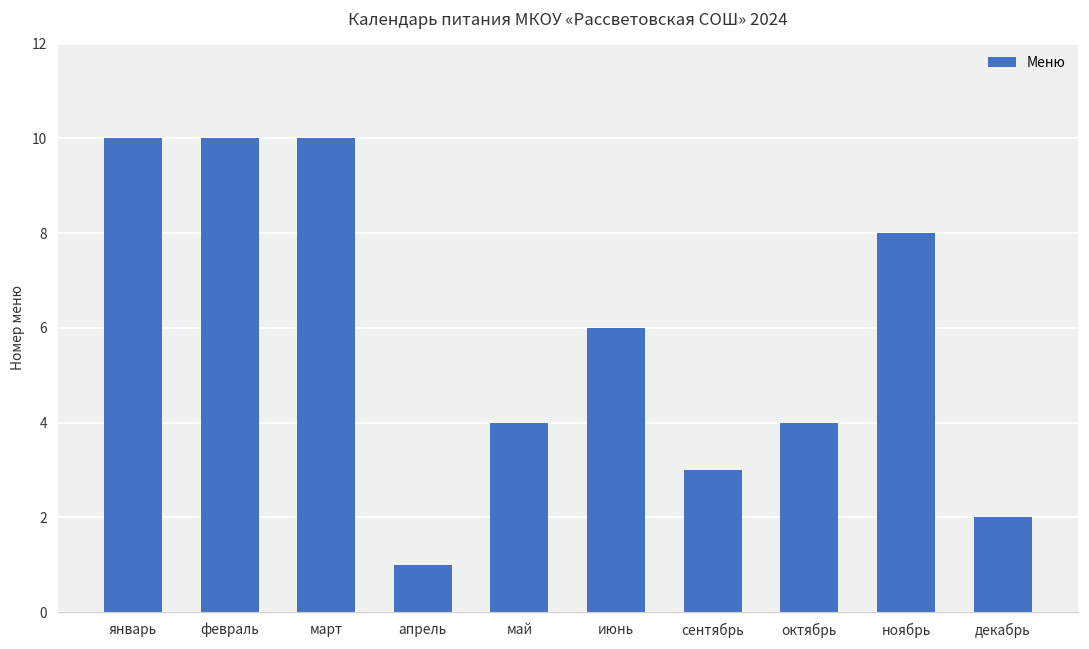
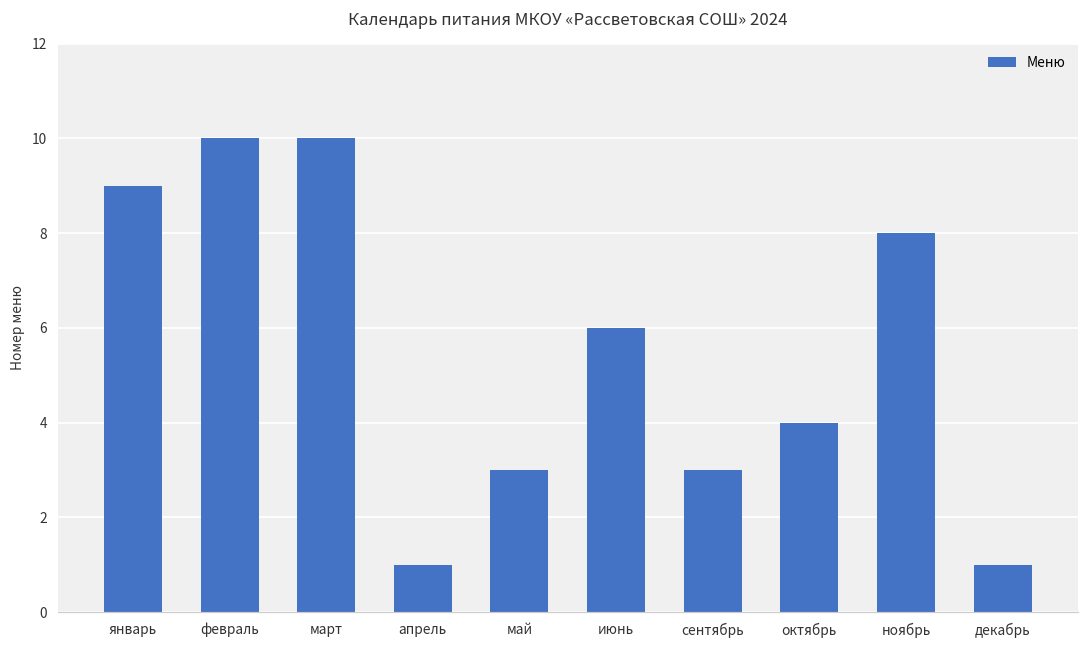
январь: 10 -> 9
май: 4 -> 3
декабрь: 2 -> 1
